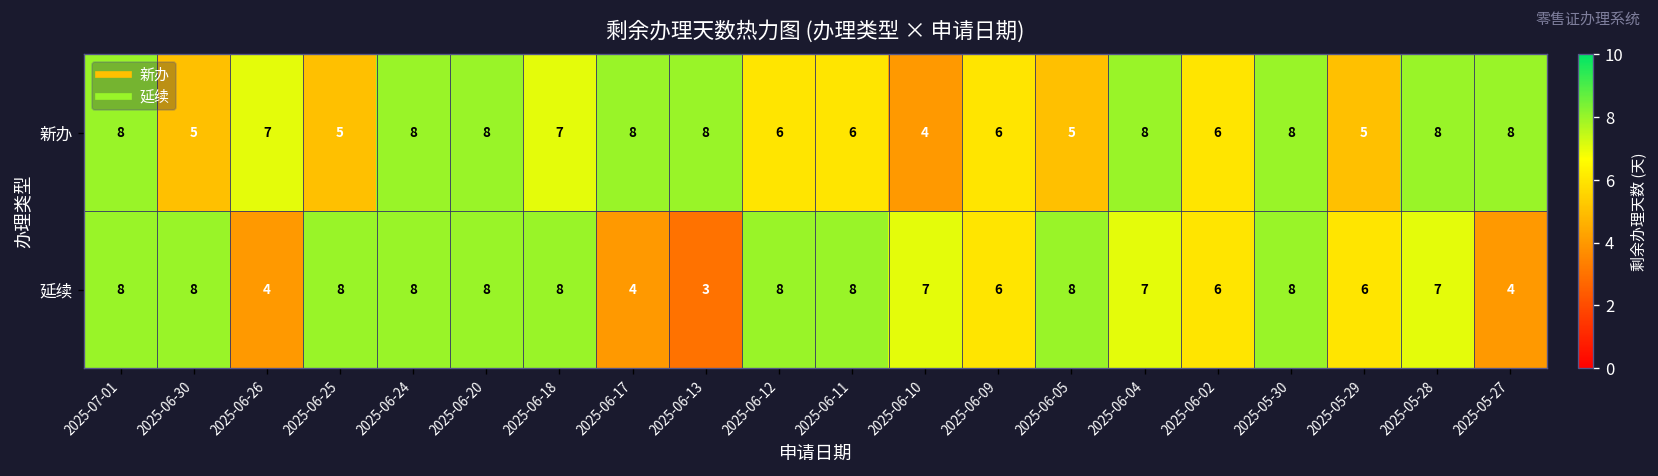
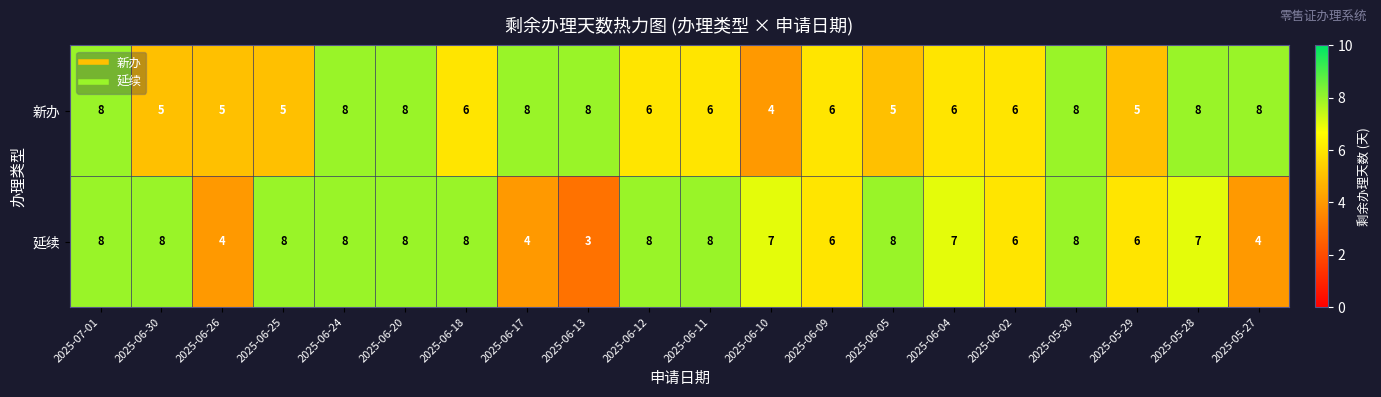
新办, 2025-06-26: 7 -> 5
新办, 2025-06-18: 7 -> 6
新办, 2025-06-04: 8 -> 6
